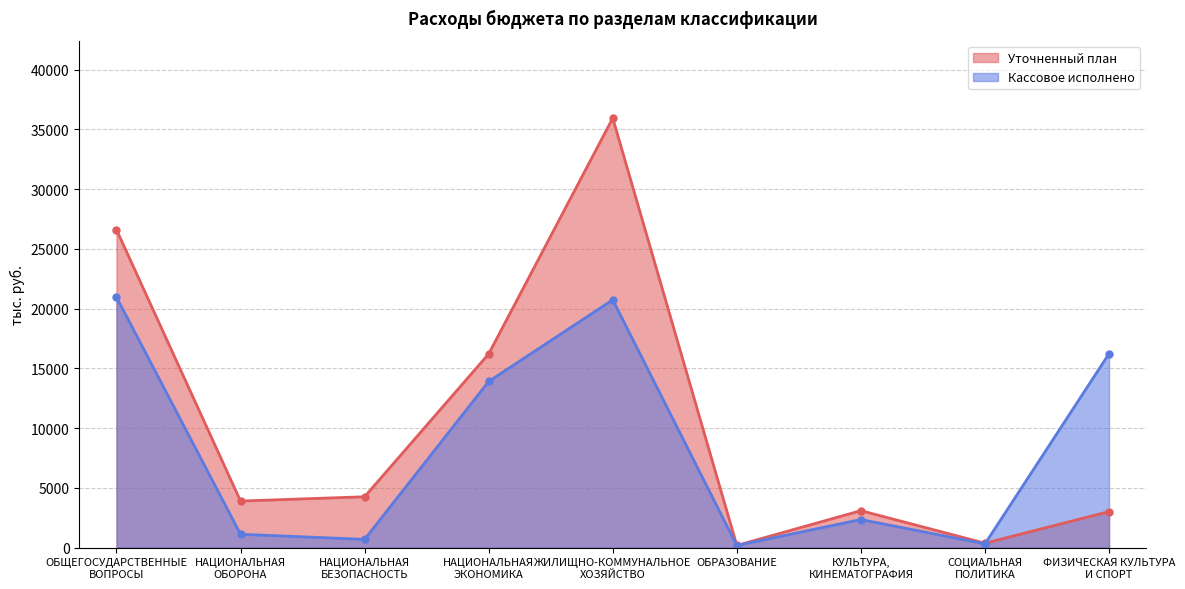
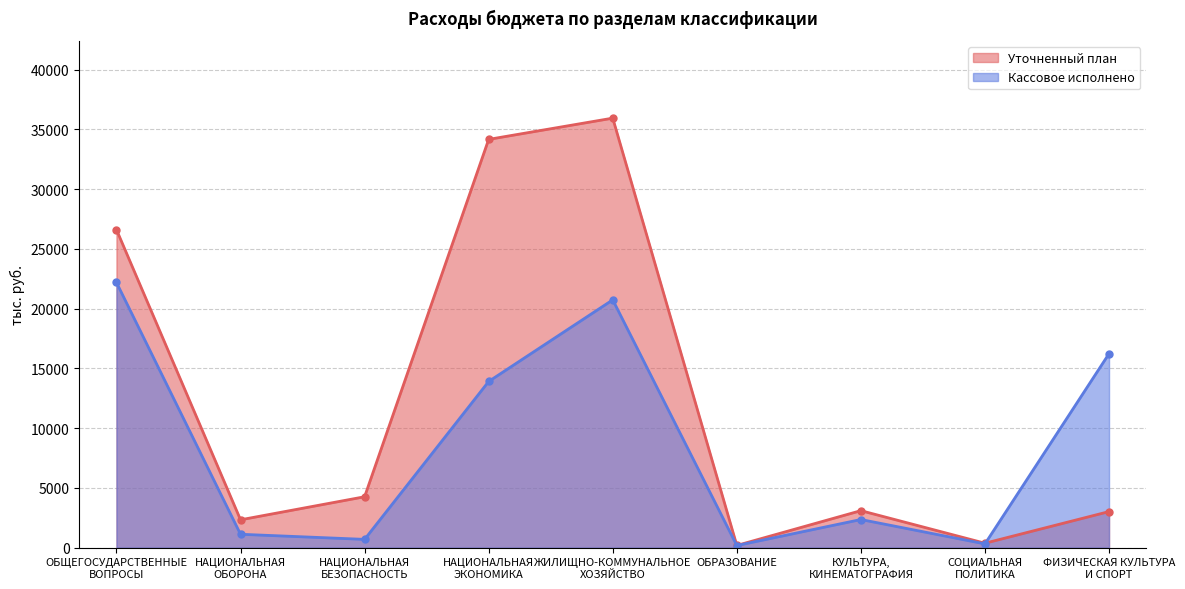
Кассовое исполнено, ОБЩЕГОСУДАРСТВЕННЫЕ ВОПРОСЫ: 21000 -> 22200
Уточненный план, НАЦИОНАЛЬНАЯ ОБОРОНА: 3900 -> 2300
Уточненный план, НАЦИОНАЛЬНАЯ ЭКОНОМИКА: 16200 -> 34200
